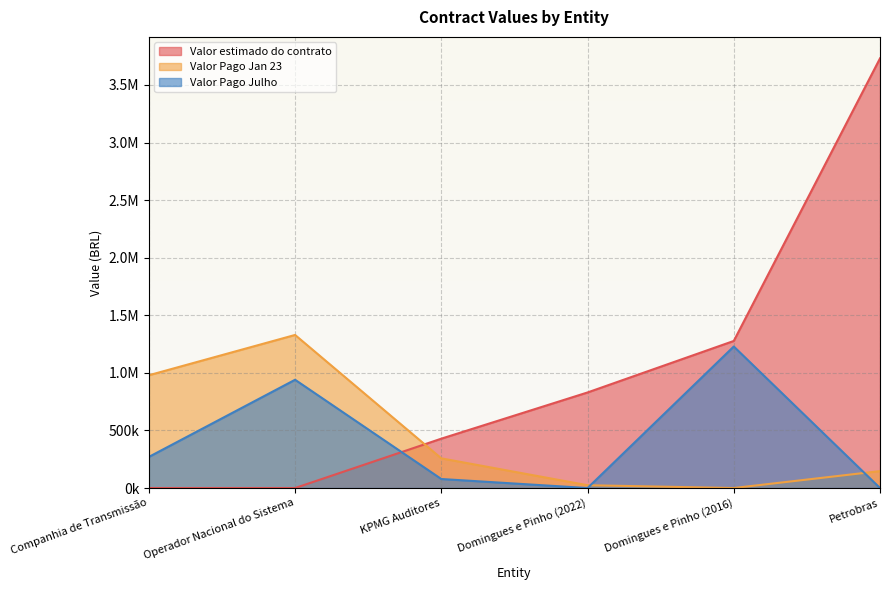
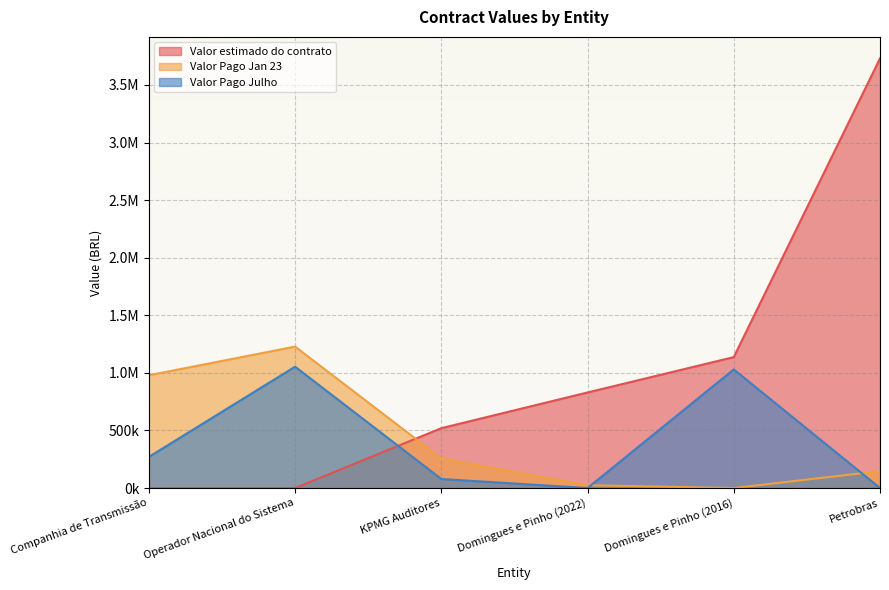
Valor Pago Jan 23, Operador Nacional do Sistema: 1330000 -> 1230000
Valor Pago Julho, Operador Nacional do Sistema: 940000 -> 1050000
Valor estimado do contrato, KPMG Auditores: 430000 -> 520000
Valor estimado do contrato, Domingues e Pinho (2016): 1280000 -> 1140000
Valor Pago Julho, Domingues e Pinho (2016): 1230000 -> 1030000
